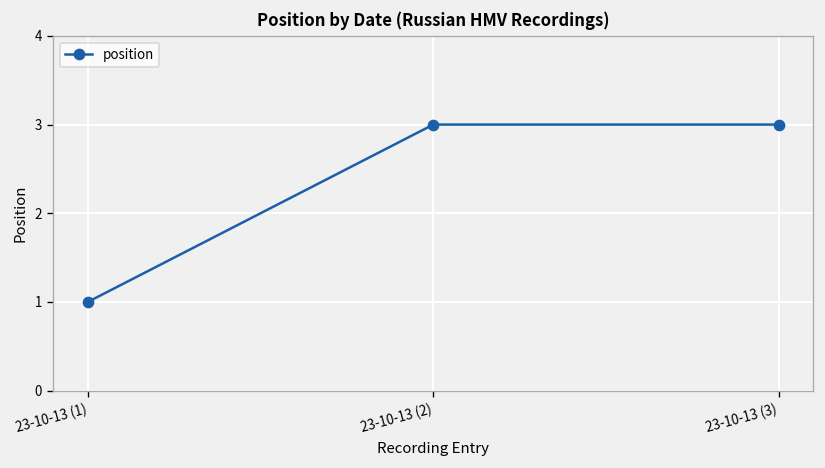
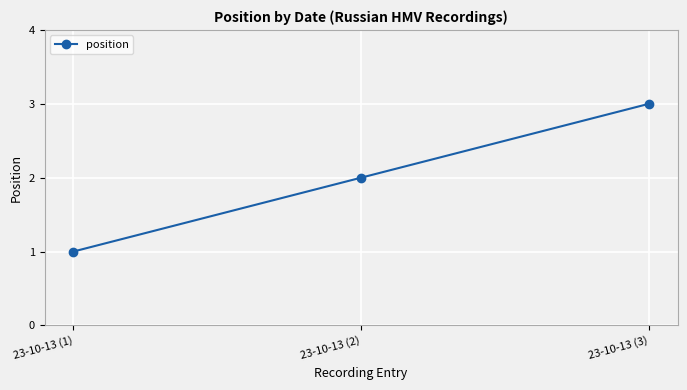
23-10-13 (2): 3 -> 2
